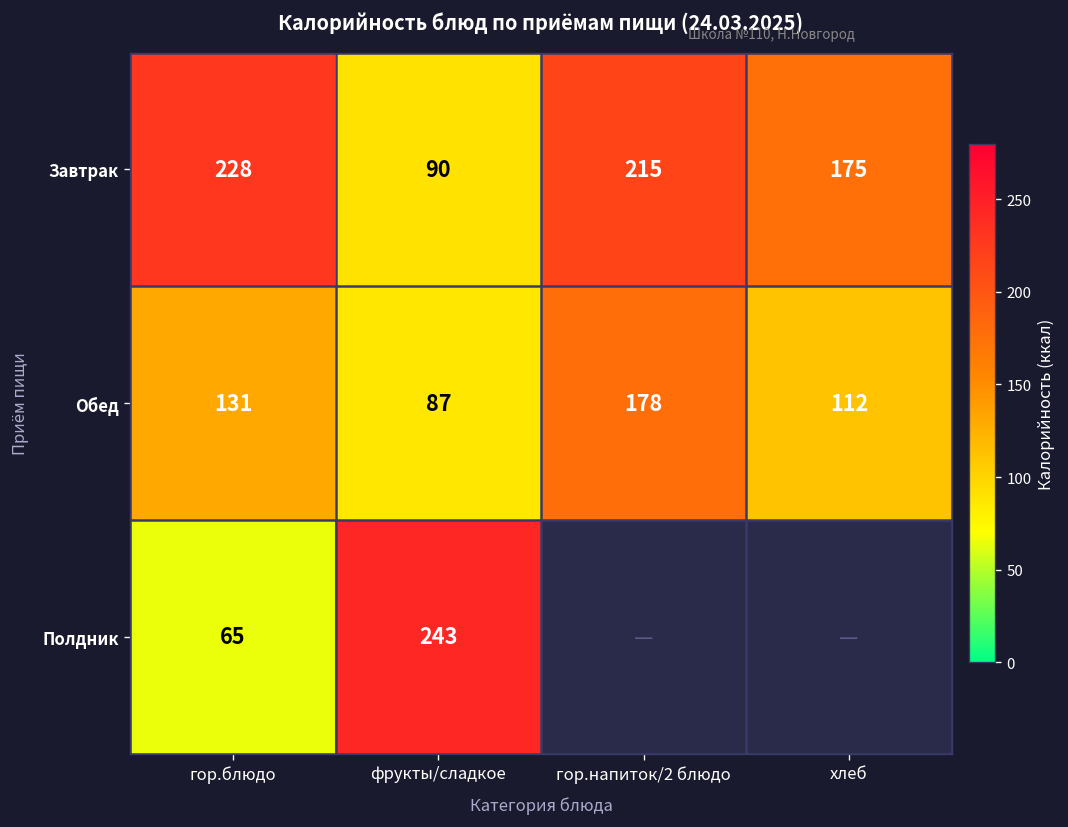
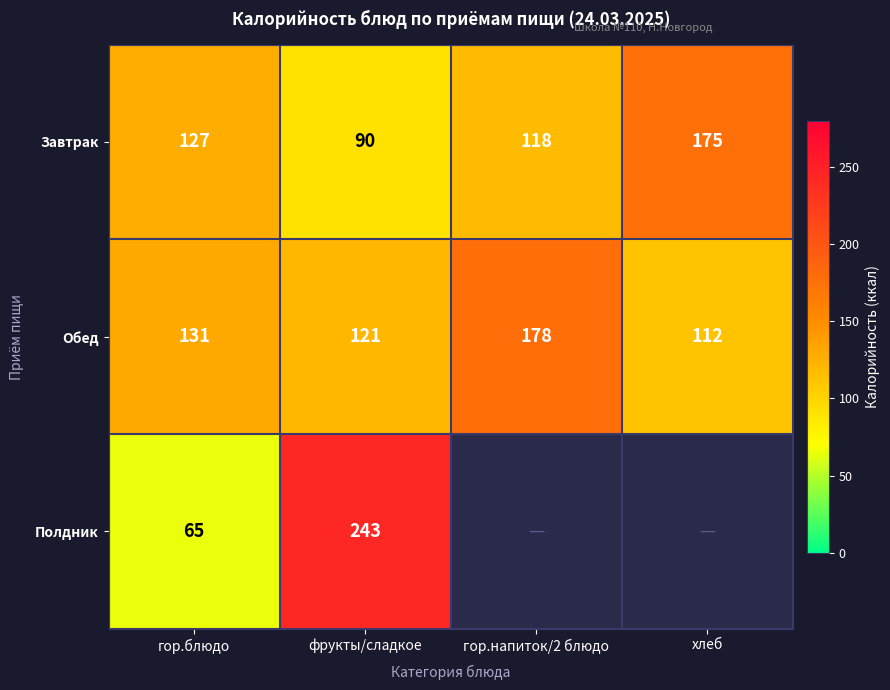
Завтрак, гор.блюдо: 228 -> 127
Завтрак, гор.напиток/2 блюдо: 215 -> 118
Обед, фрукты/сладкое: 87 -> 121
